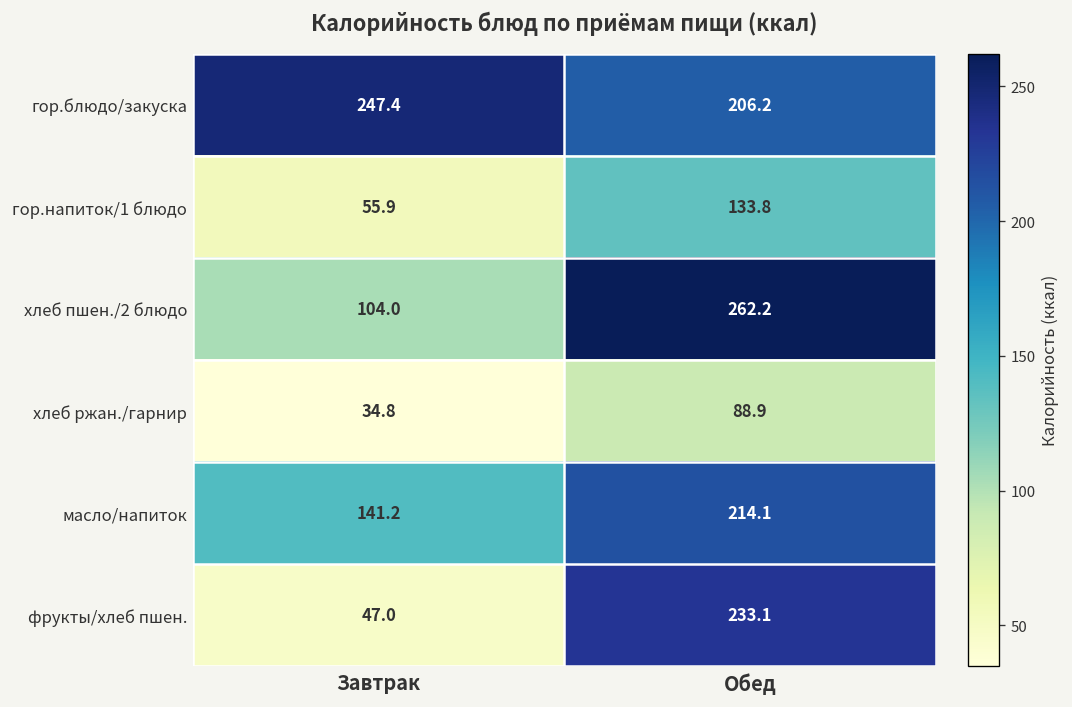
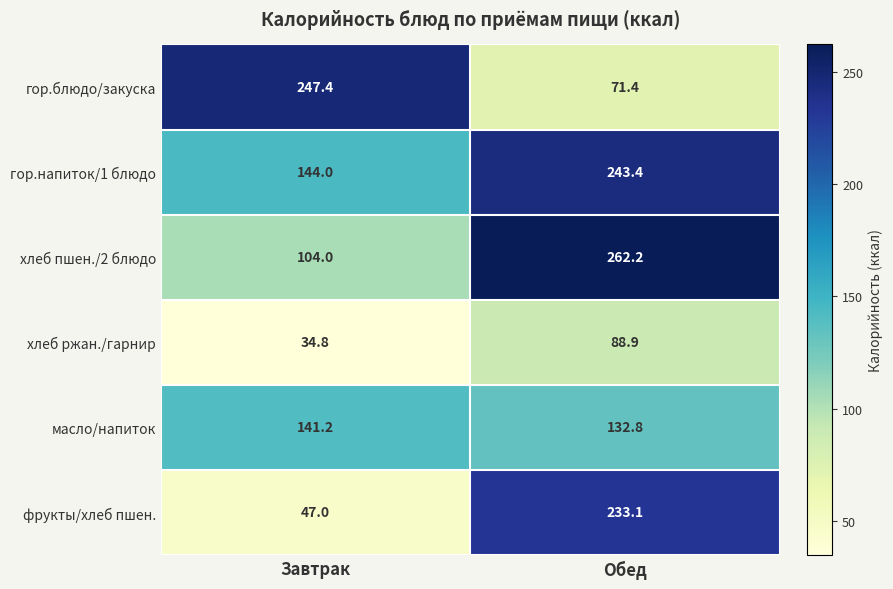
гор.блюдо/закуска, Обед: 206.2 -> 71.4
гор.напиток/1 блюдо, Завтрак: 55.9 -> 144.0
гор.напиток/1 блюдо, Обед: 133.8 -> 243.4
масло/напиток, Обед: 214.1 -> 132.8
